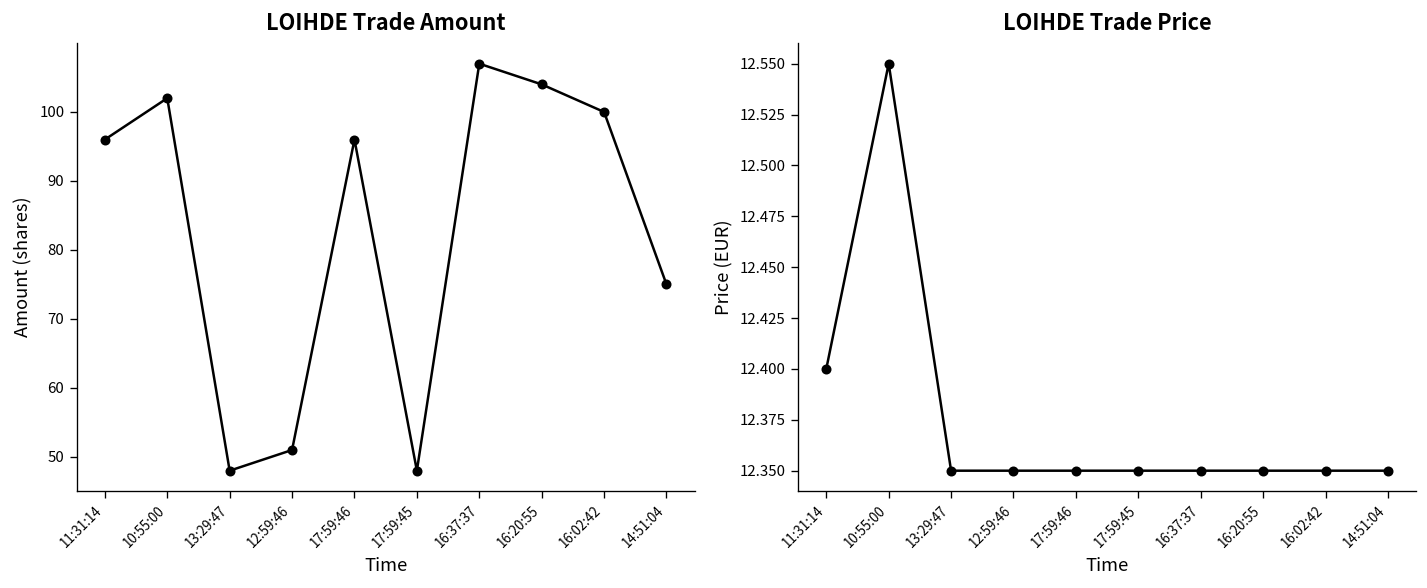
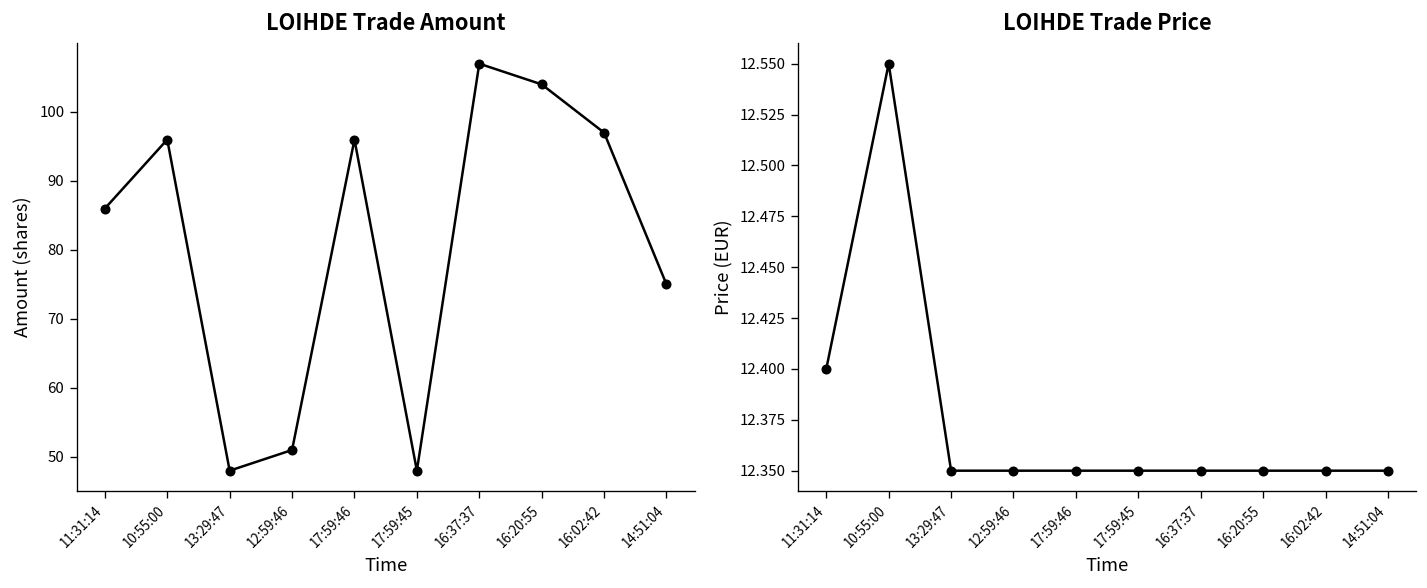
LOIHDE Trade Amount, 11:31:14: 96 -> 86
LOIHDE Trade Amount, 10:55:00: 102 -> 96
LOIHDE Trade Amount, 16:02:42: 100 -> 97
